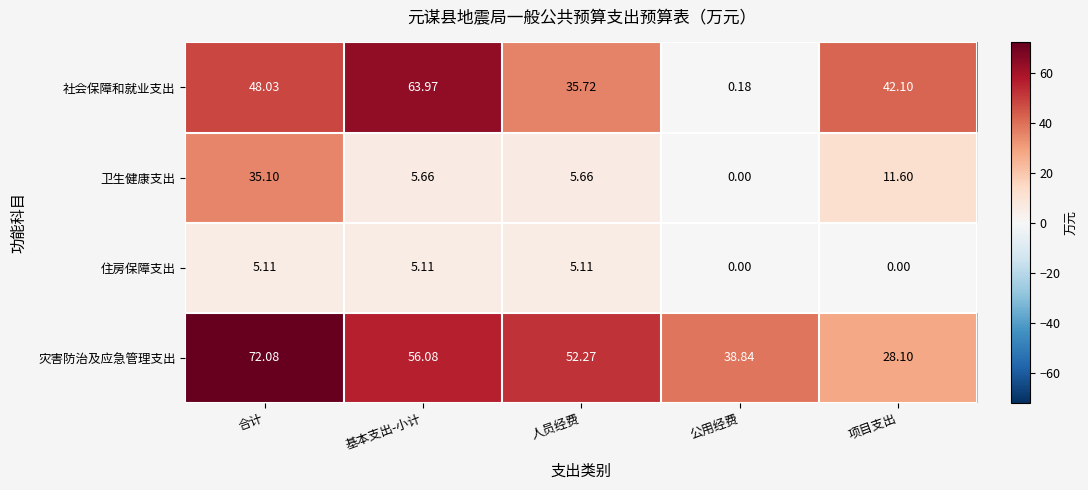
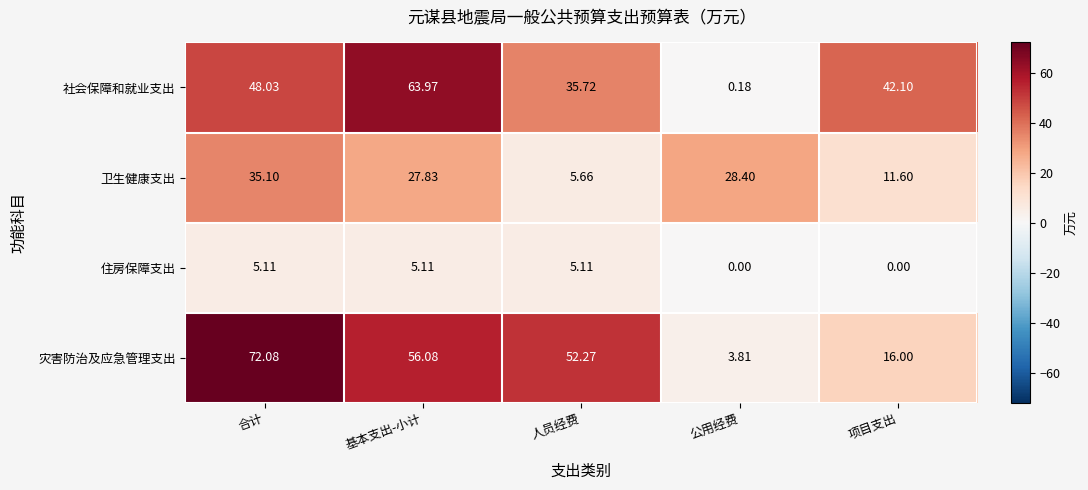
卫生健康支出, 基本支出-小计: 5.66 -> 27.83
卫生健康支出, 公用经费: 0.00 -> 28.40
灾害防治及应急管理支出, 公用经费: 38.84 -> 3.81
灾害防治及应急管理支出, 项目支出: 28.10 -> 16.00
